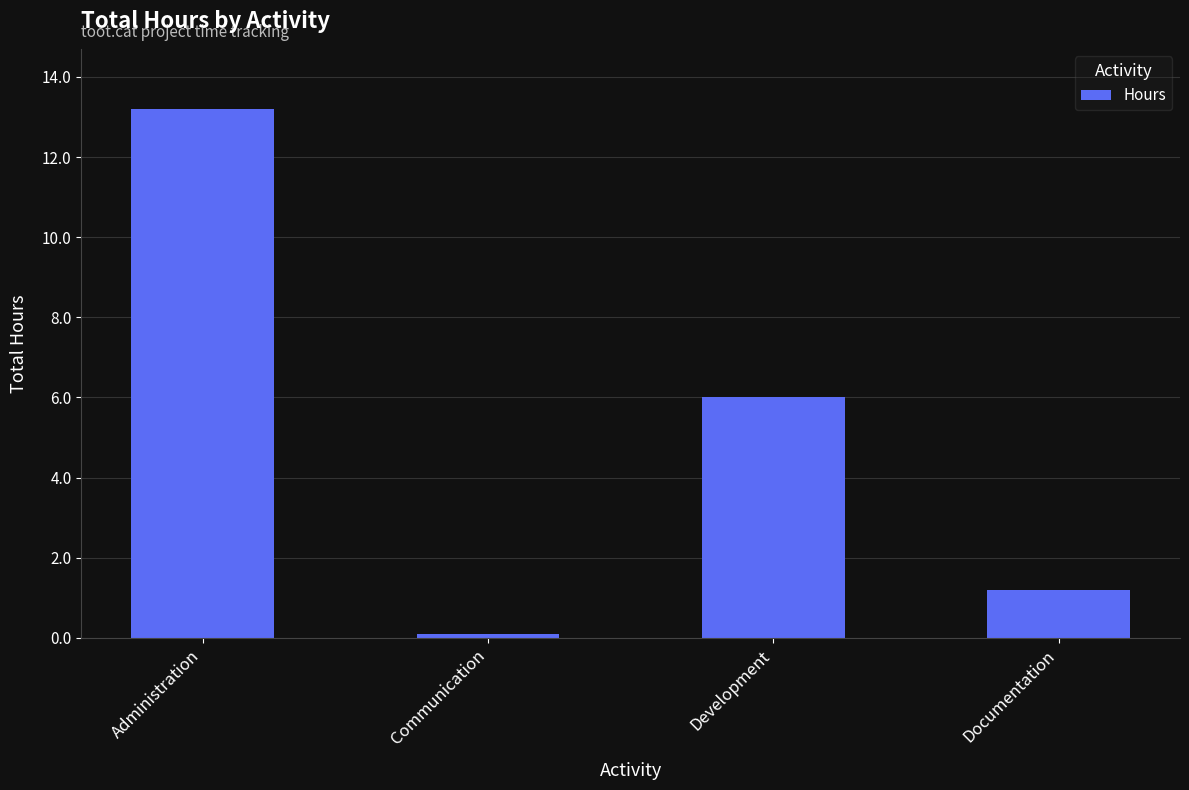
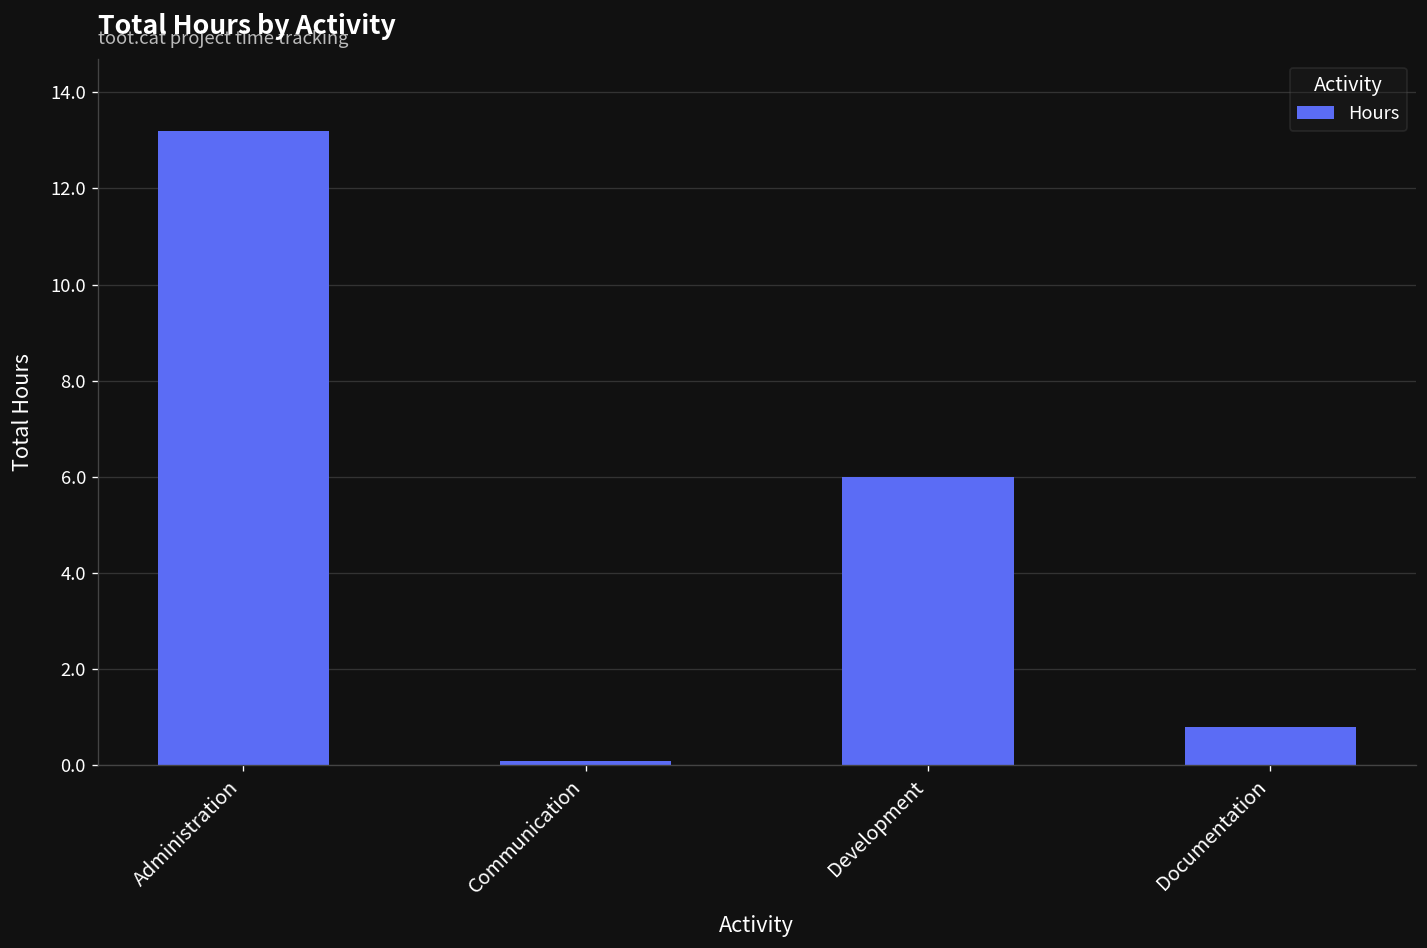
Documentation: 1.2 -> 0.8
